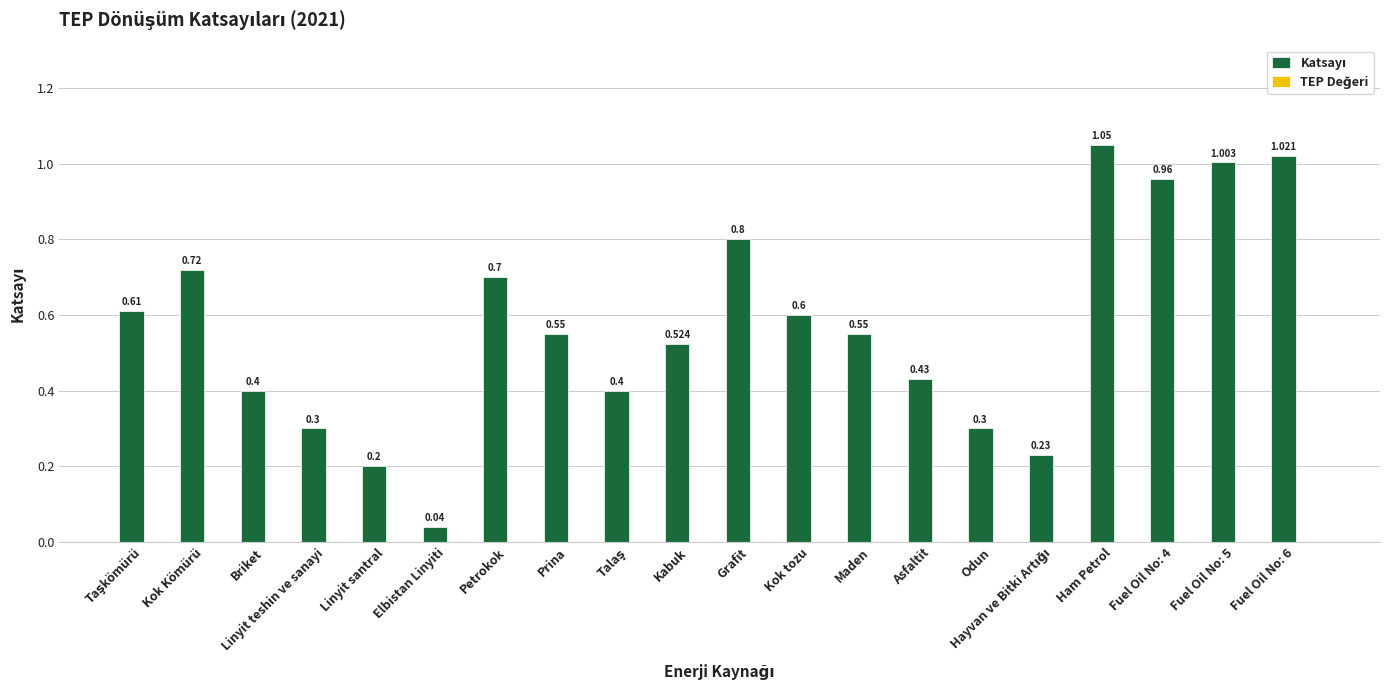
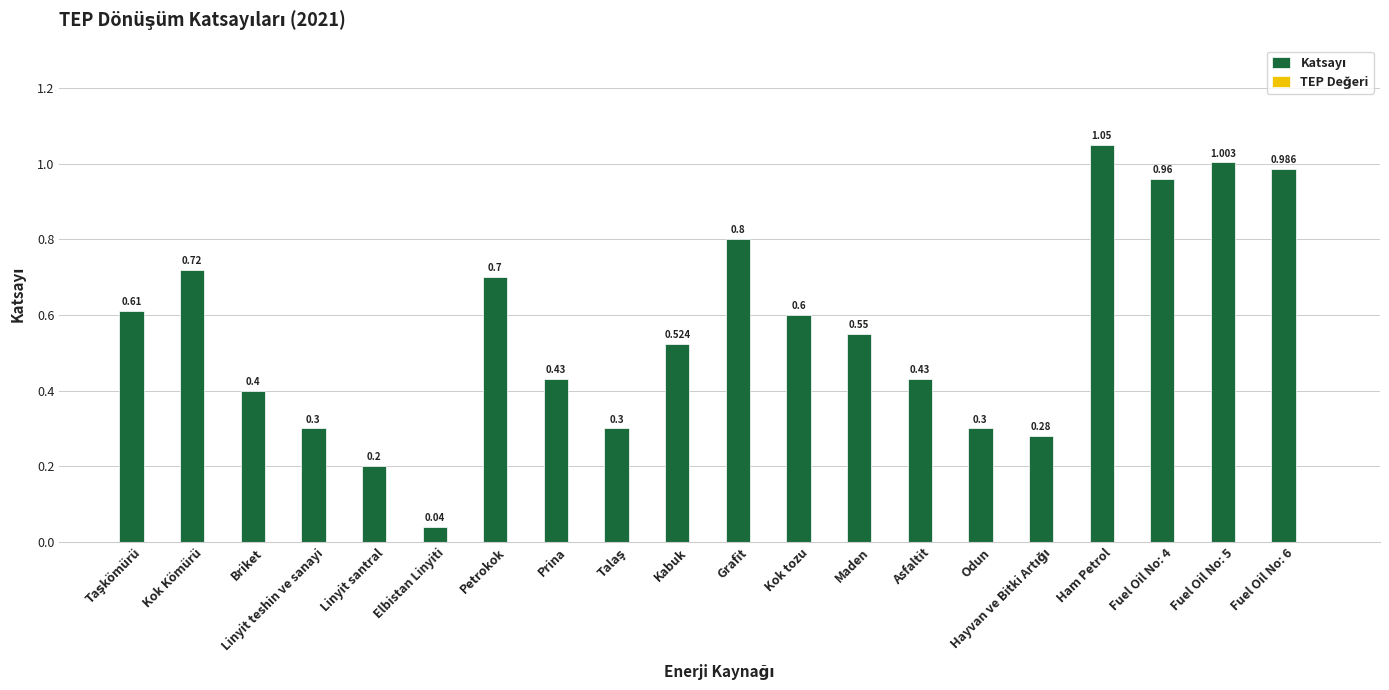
Katsayı, Prina: 0.55 -> 0.43
Katsayı, Talaş: 0.4 -> 0.3
Katsayı, Hayvan ve Bitki Artığı: 0.23 -> 0.28
Katsayı, Fuel Oil No: 6: 1.021 -> 0.986
